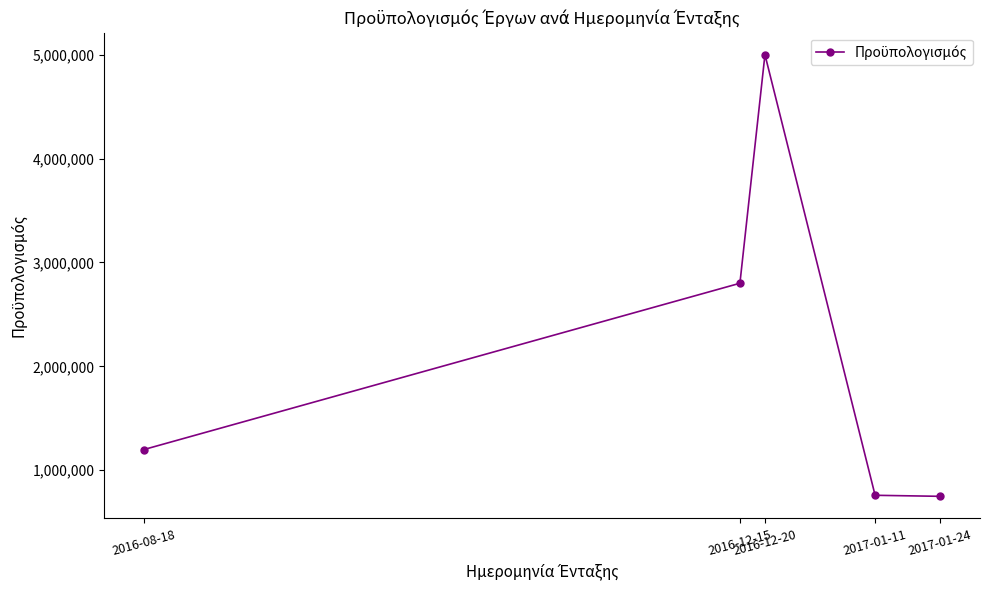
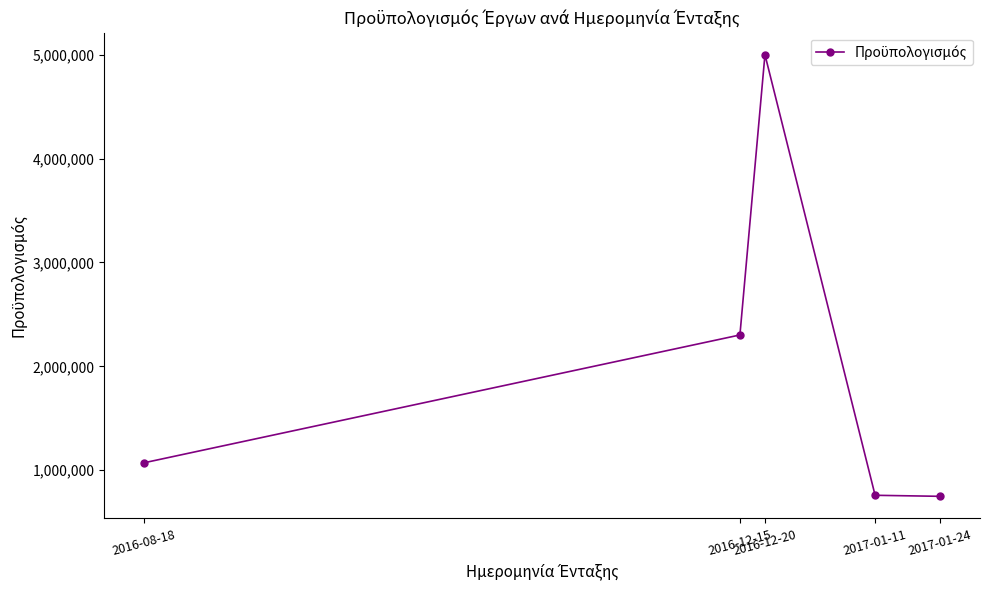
2016-08-18: 1,200,000 -> 1,070,000
2016-12-15: 2,800,000 -> 2,300,000
